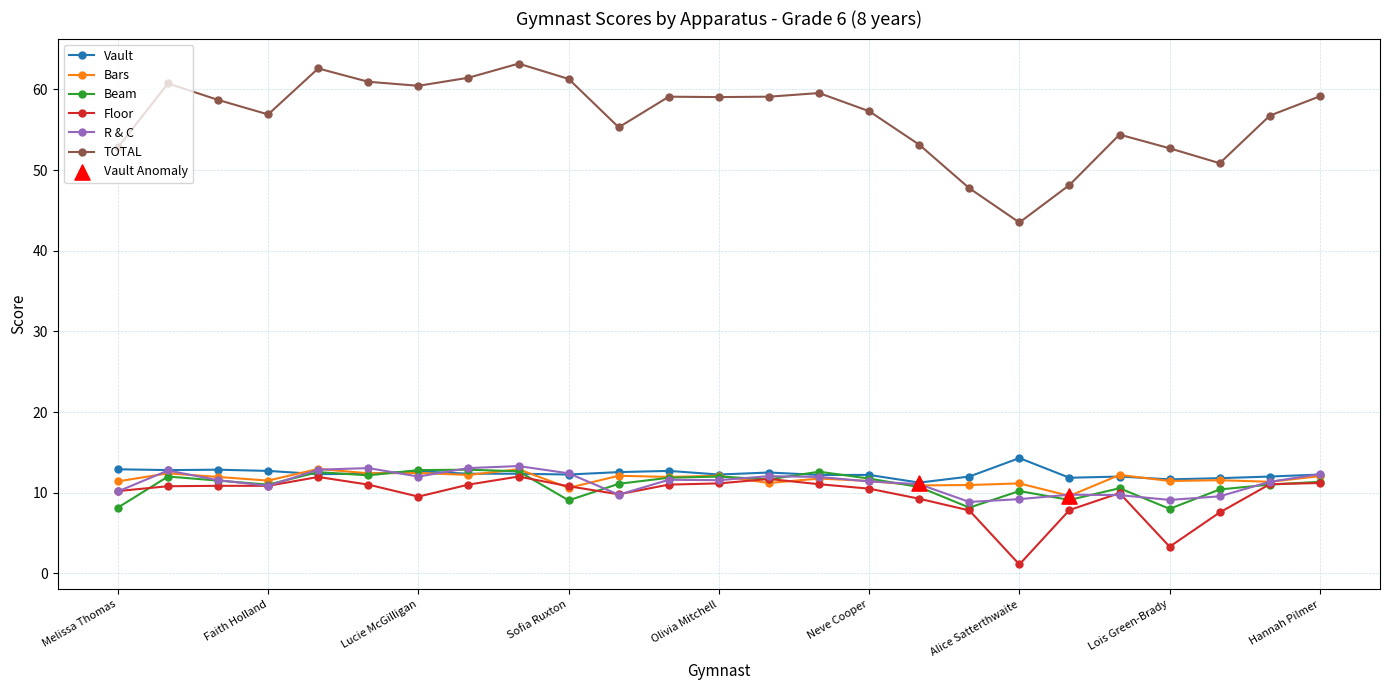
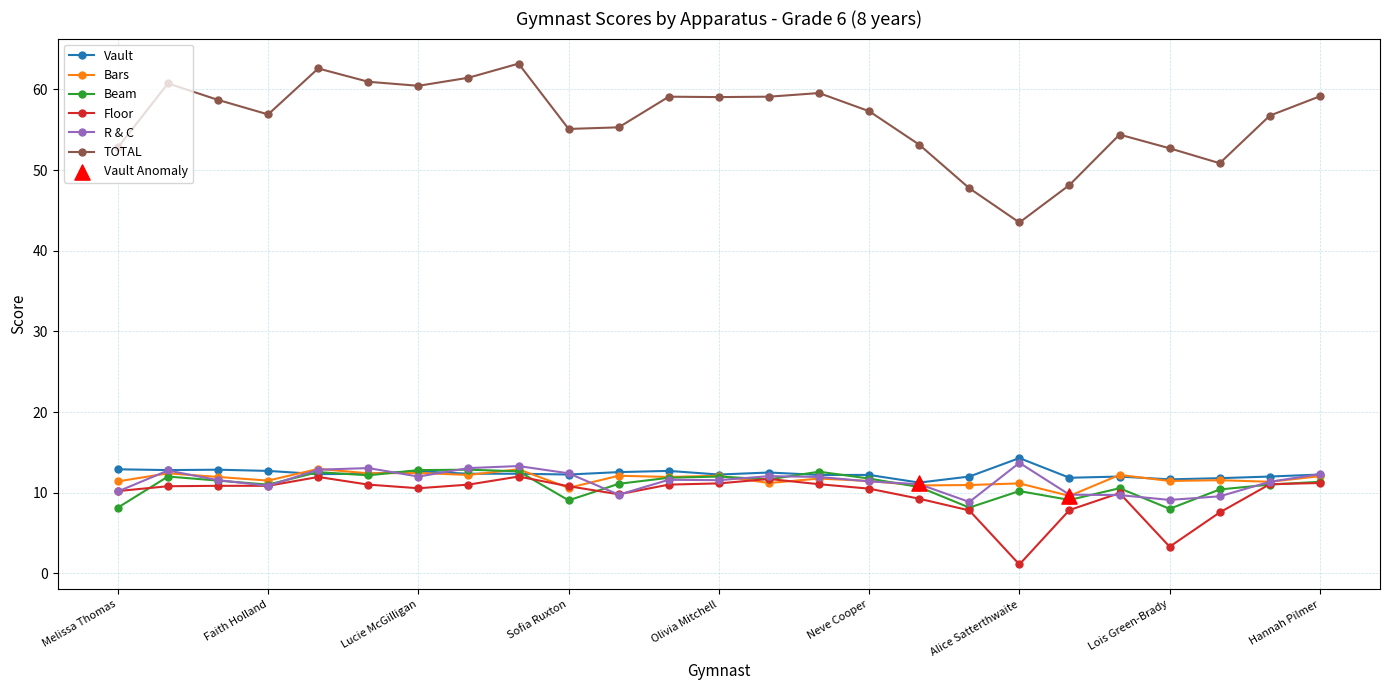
Floor, Lucie McGilligan: 10 -> 11
TOTAL, Sofia Ruxton: 61 -> 55
R & C, Alice Satterthwaite: 9 -> 14
